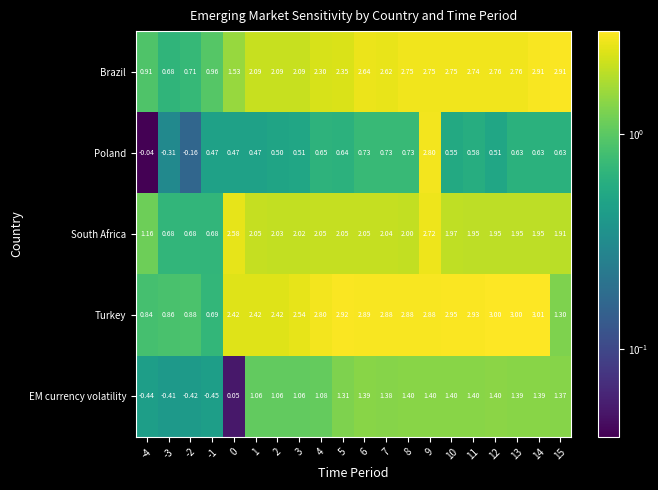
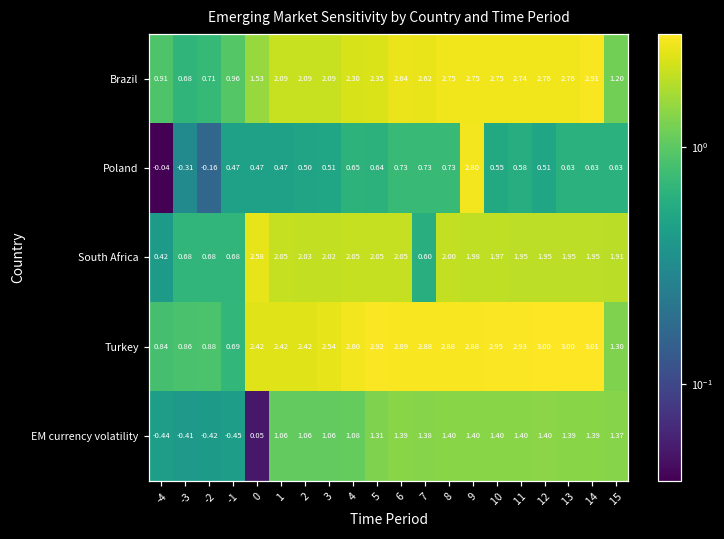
Brazil, 15: 2.91 -> 1.20
South Africa, -4: 1.16 -> 0.42
South Africa, 7: 2.04 -> 0.60
South Africa, 9: 2.72 -> 1.98
